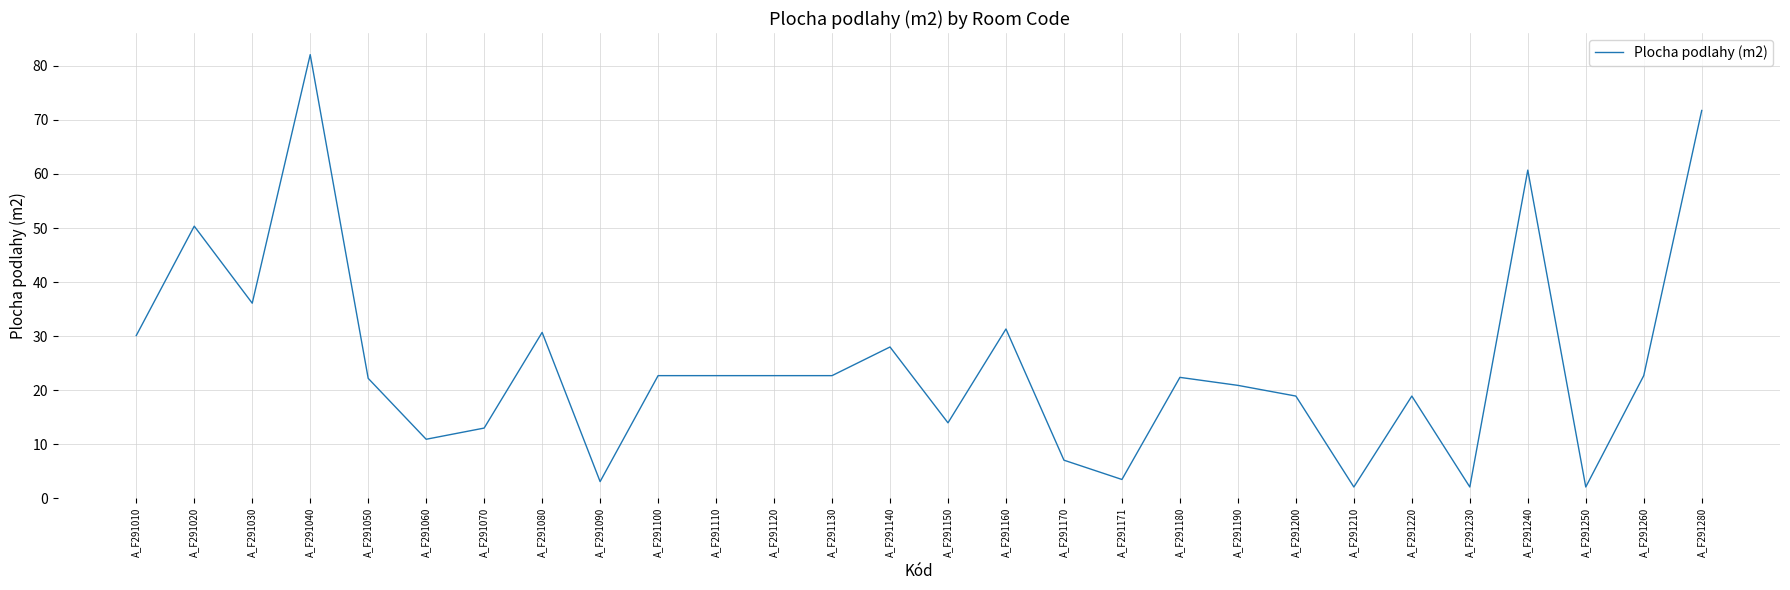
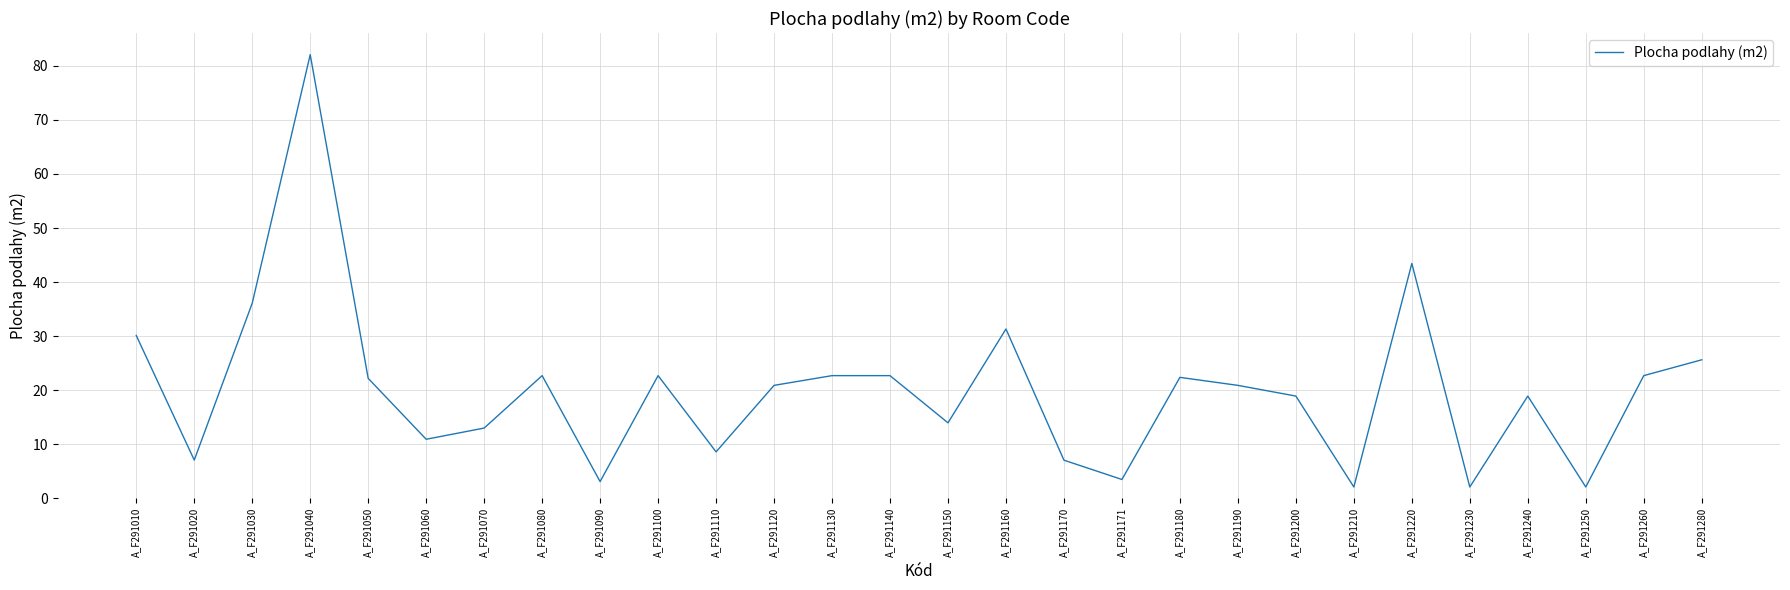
A_F291020: 50 -> 7
A_F291080: 31 -> 23
A_F291110: 23 -> 9
A_F291120: 23 -> 21
A_F291140: 28 -> 23
A_F291220: 19 -> 43
A_F291240: 61 -> 19
A_F291280: 72 -> 26
